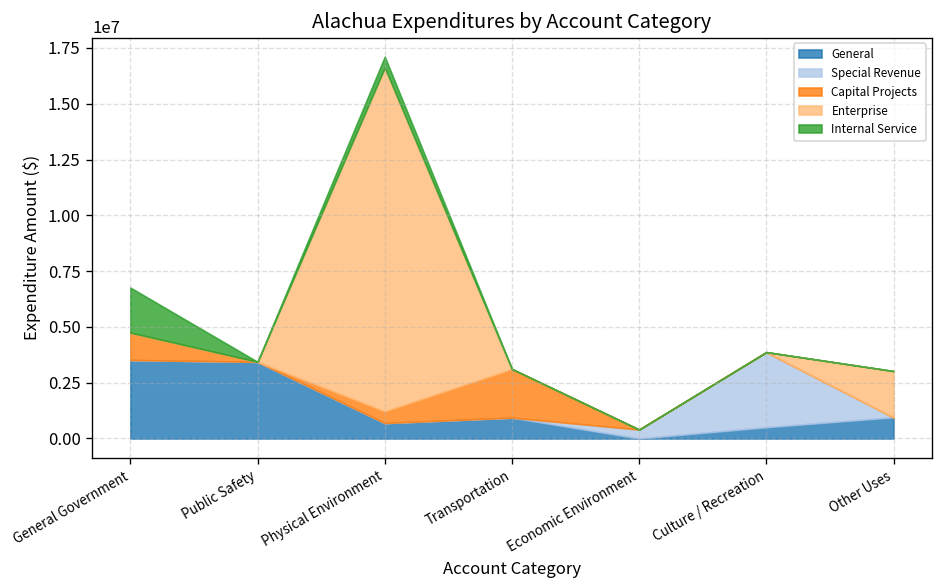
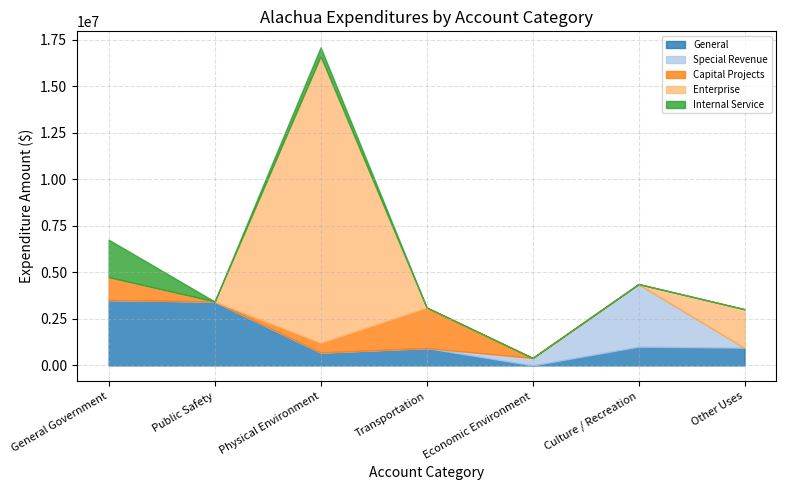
General, Culture / Recreation: 500000 -> 1000000
